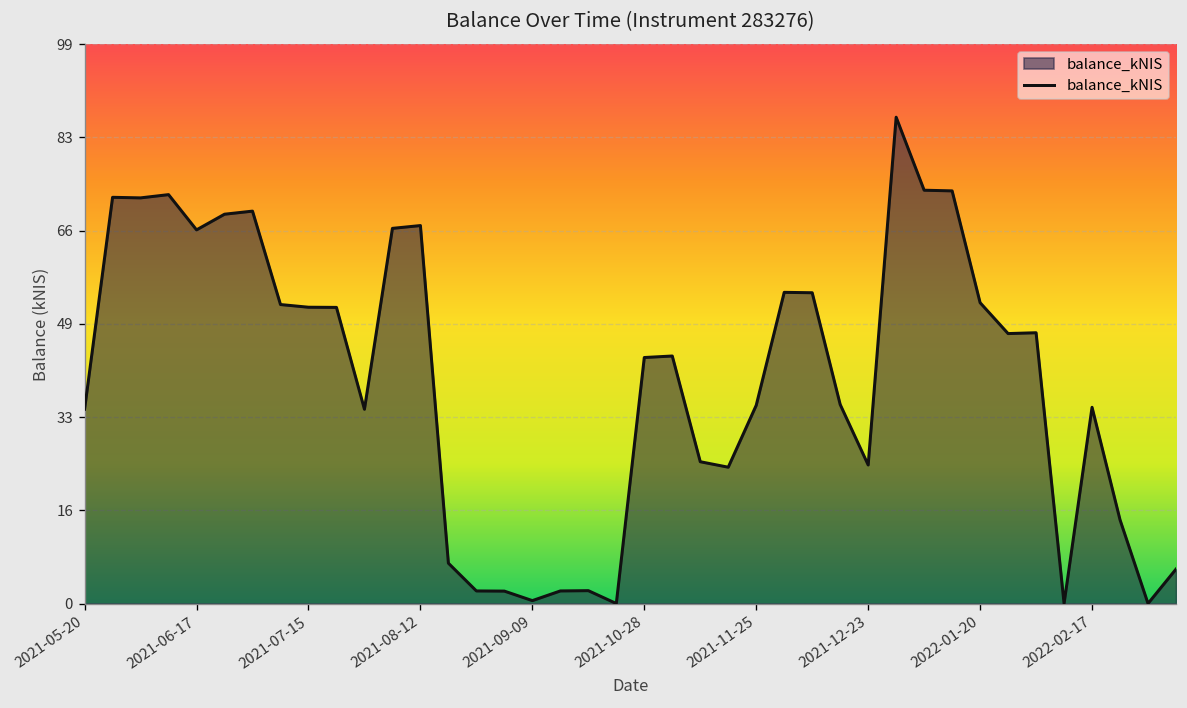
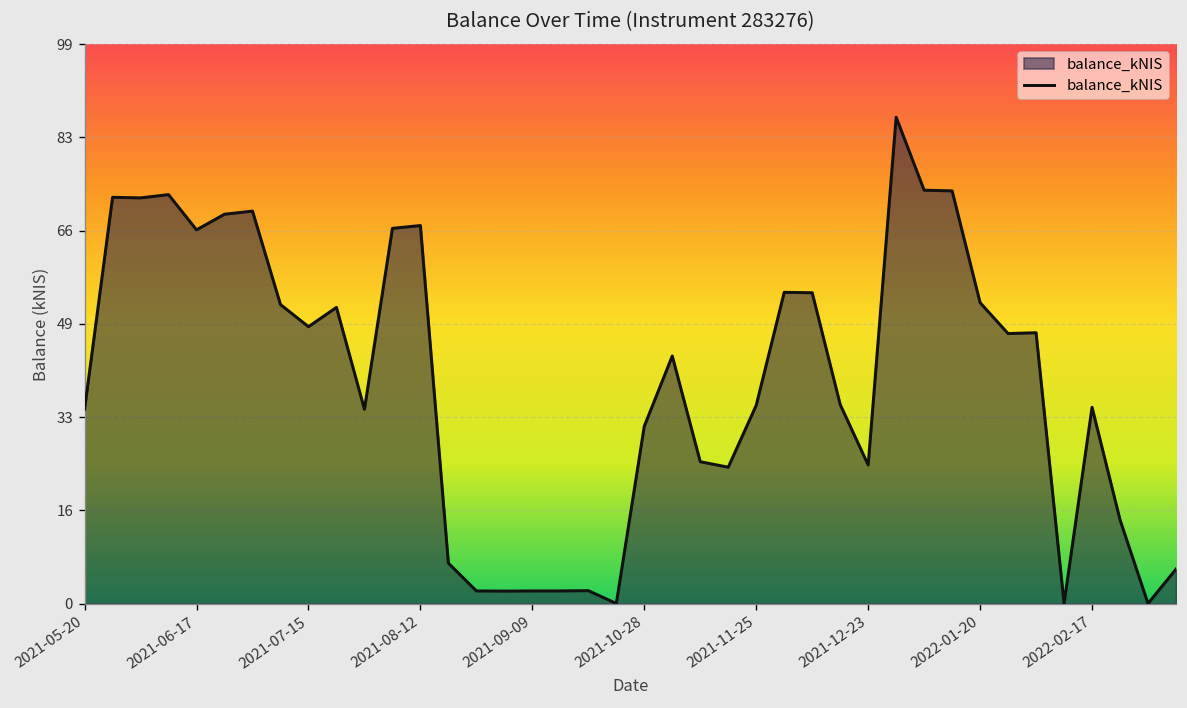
2021-07-15: 53 -> 49
2021-09-09: 1 -> 2
2021-10-28: 44 -> 32
